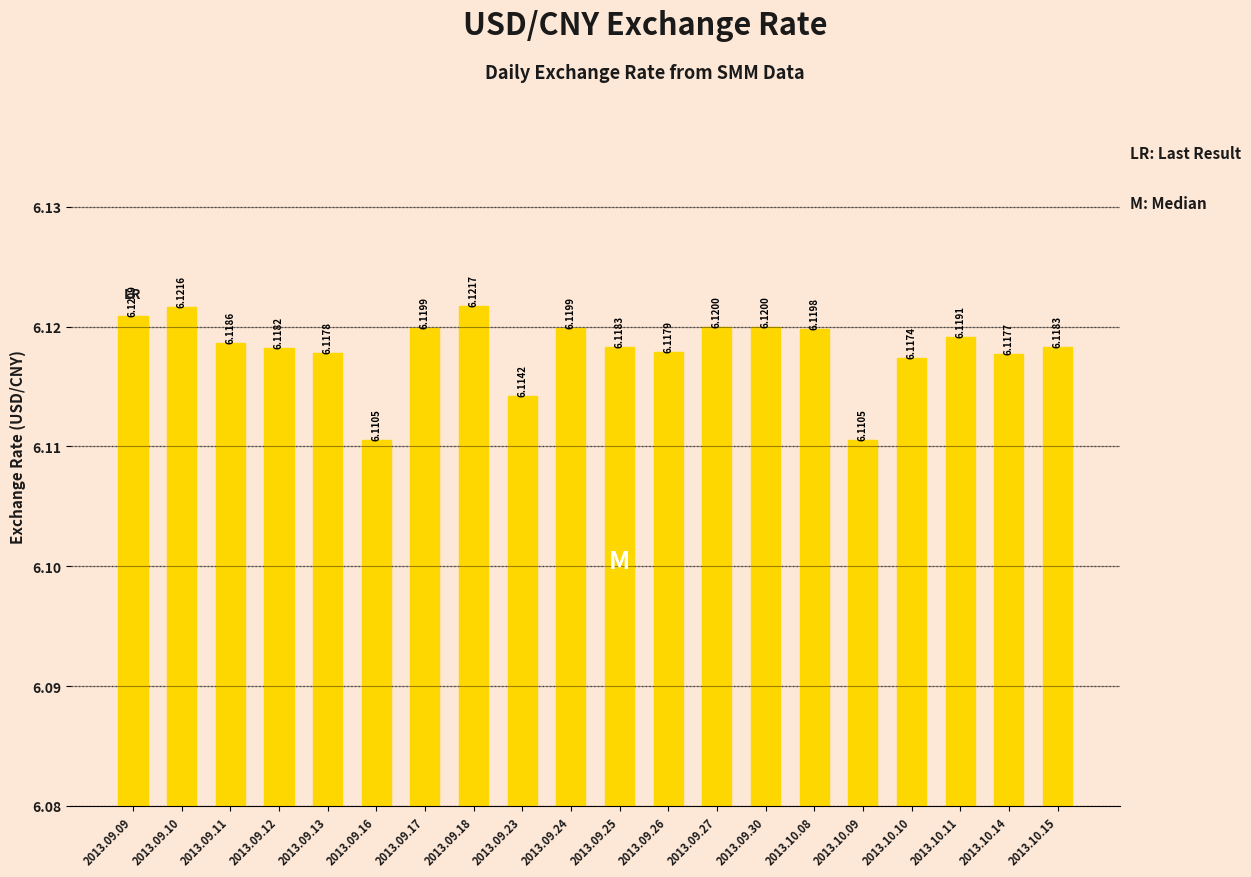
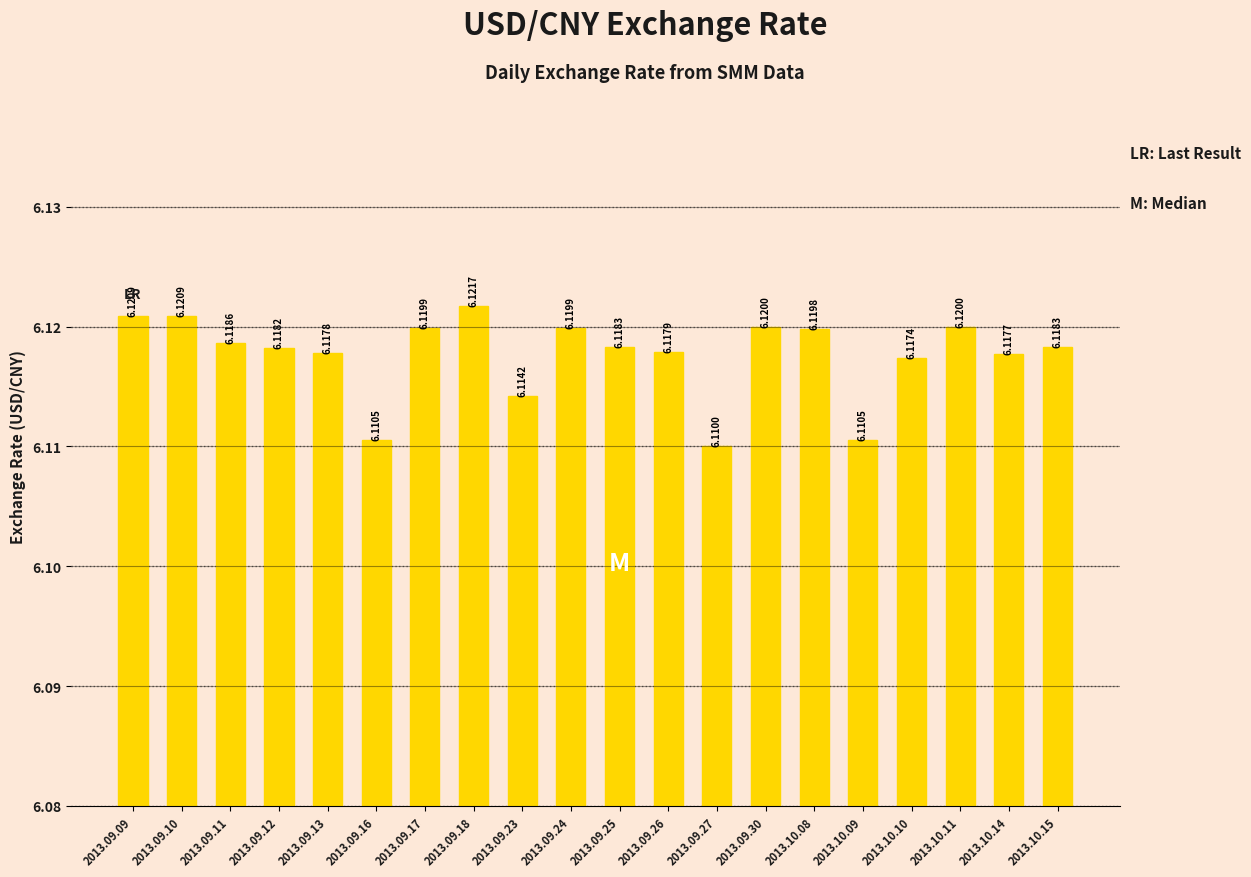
2013.09.10: 6.1216 -> 6.1209
2013.09.27: 6.1200 -> 6.1100
2013.10.11: 6.1191 -> 6.1200
